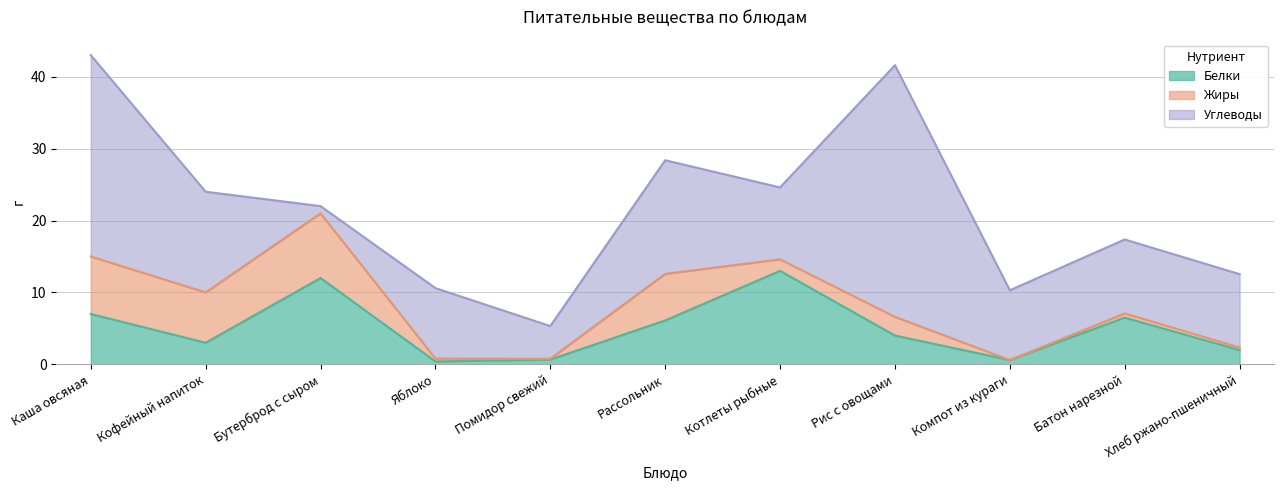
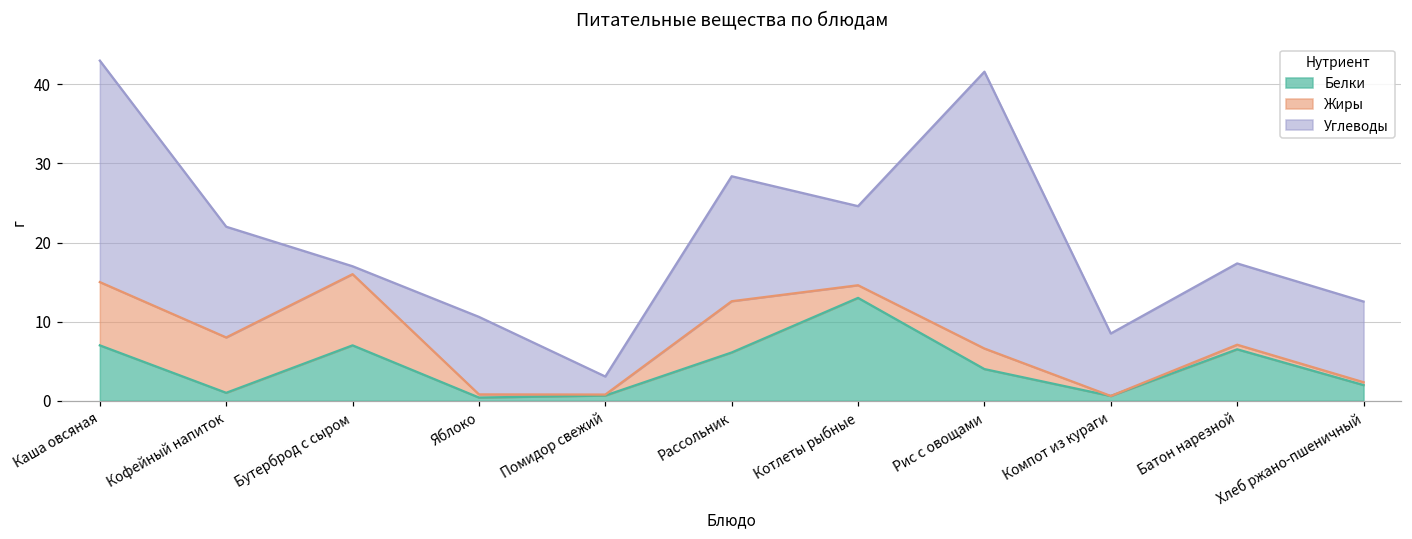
Белки, Кофейный напиток: 3 -> 1
Белки, Бутерброд с сыром: 12 -> 7
Углеводы, Помидор свежий: 5 -> 2
Углеводы, Компот из кураги: 10 -> 8
